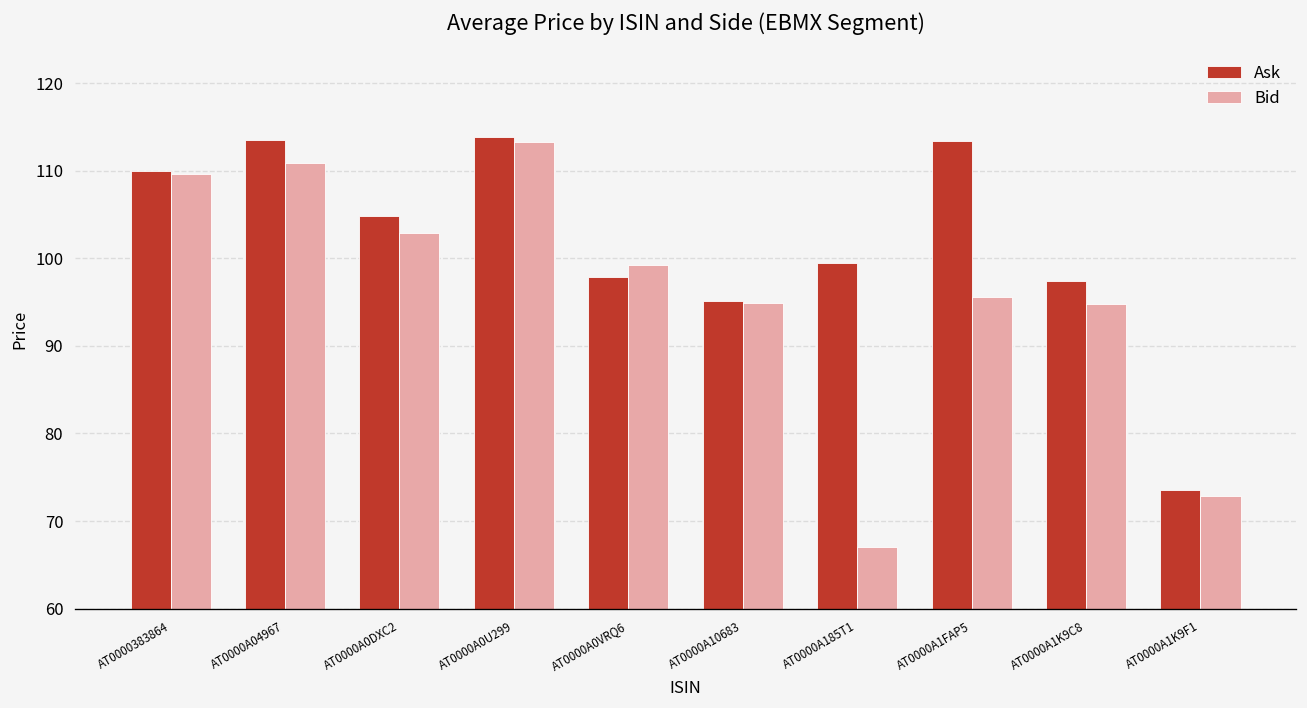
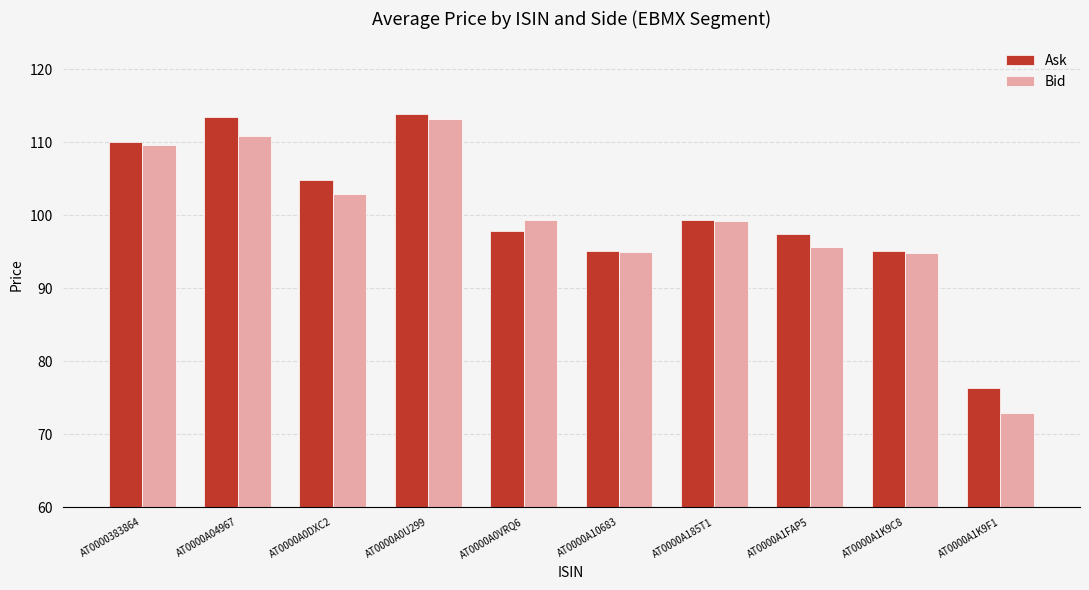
Bid, AT0000A185T1: 67 -> 99
Ask, AT0000A1FAP5: 113 -> 97
Ask, AT0000A1K9C8: 97 -> 95
Ask, AT0000A1K9F1: 74 -> 76
